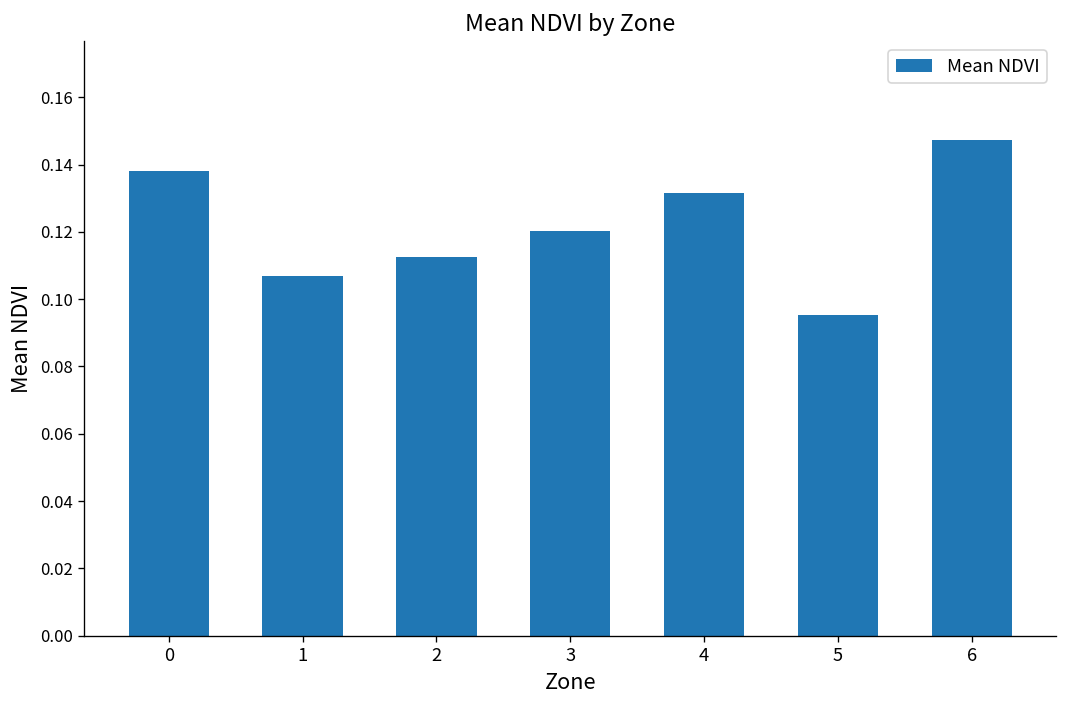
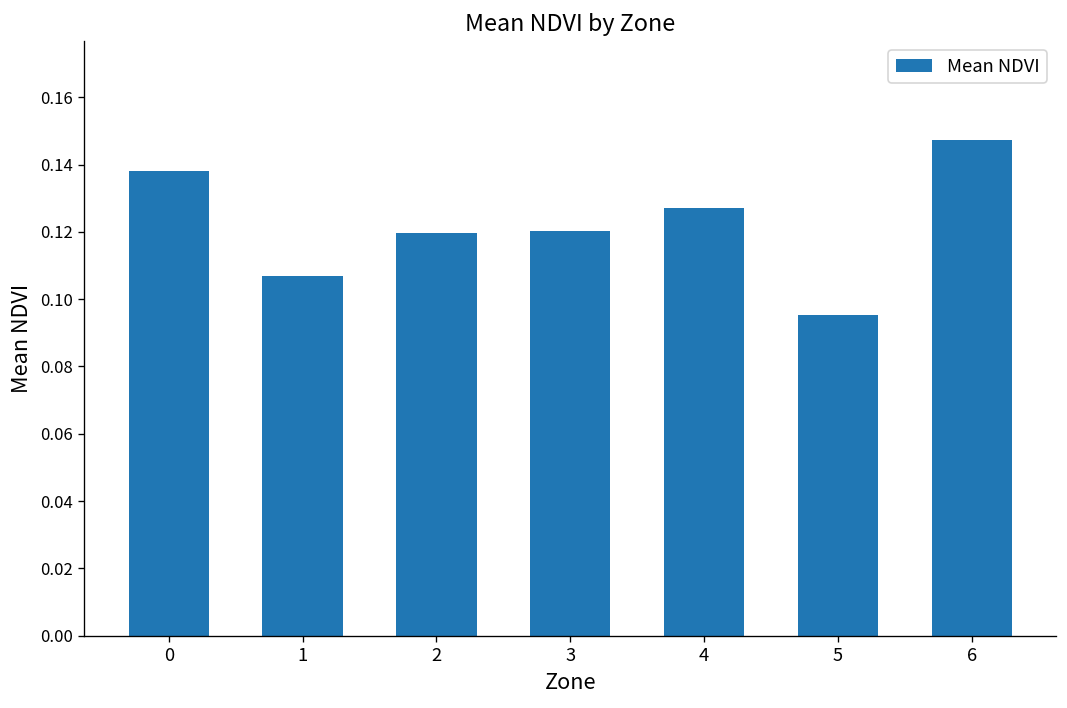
2: 0.113 -> 0.120
4: 0.131 -> 0.127
